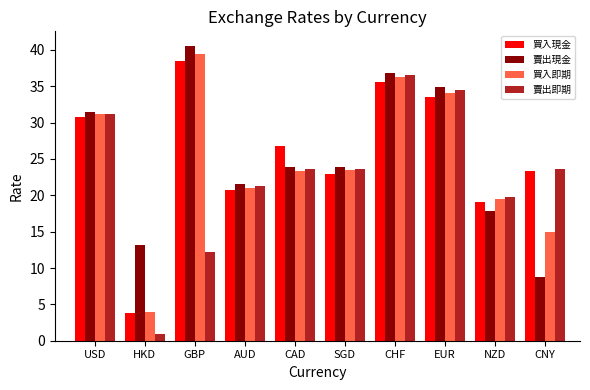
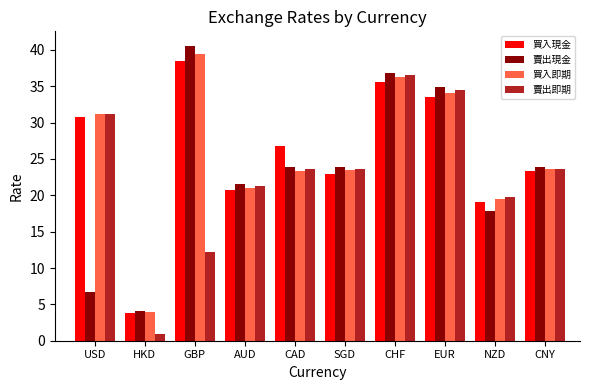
賣出現金, USD: 31 -> 7
賣出現金, HKD: 13 -> 4
賣出現金, CNY: 9 -> 24
買入即期, CNY: 15 -> 24
